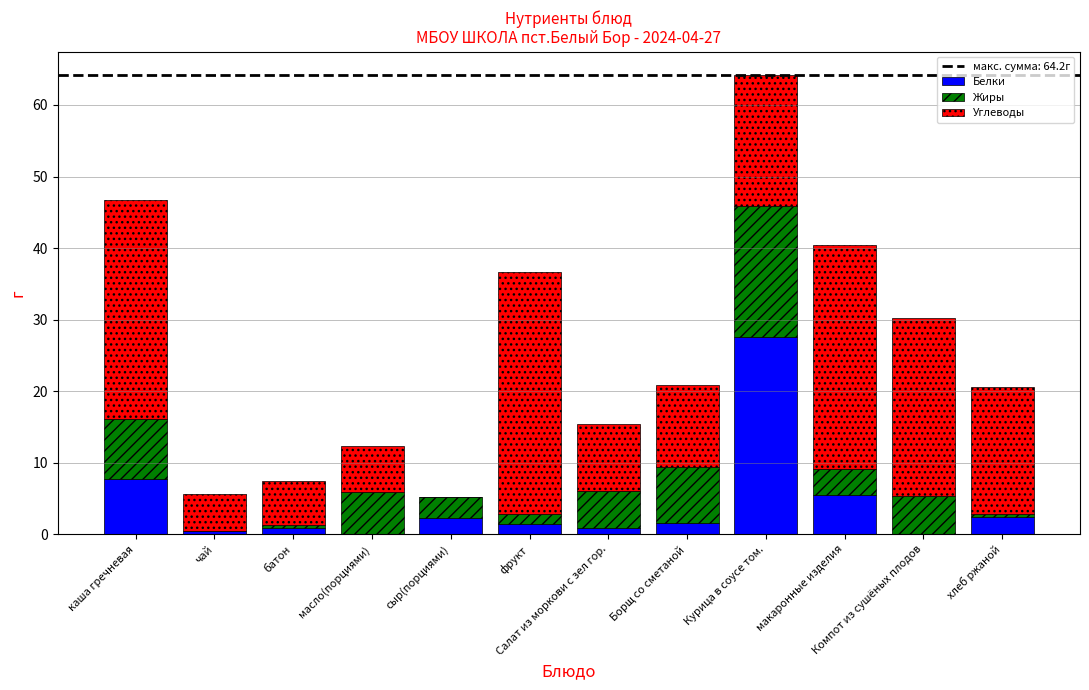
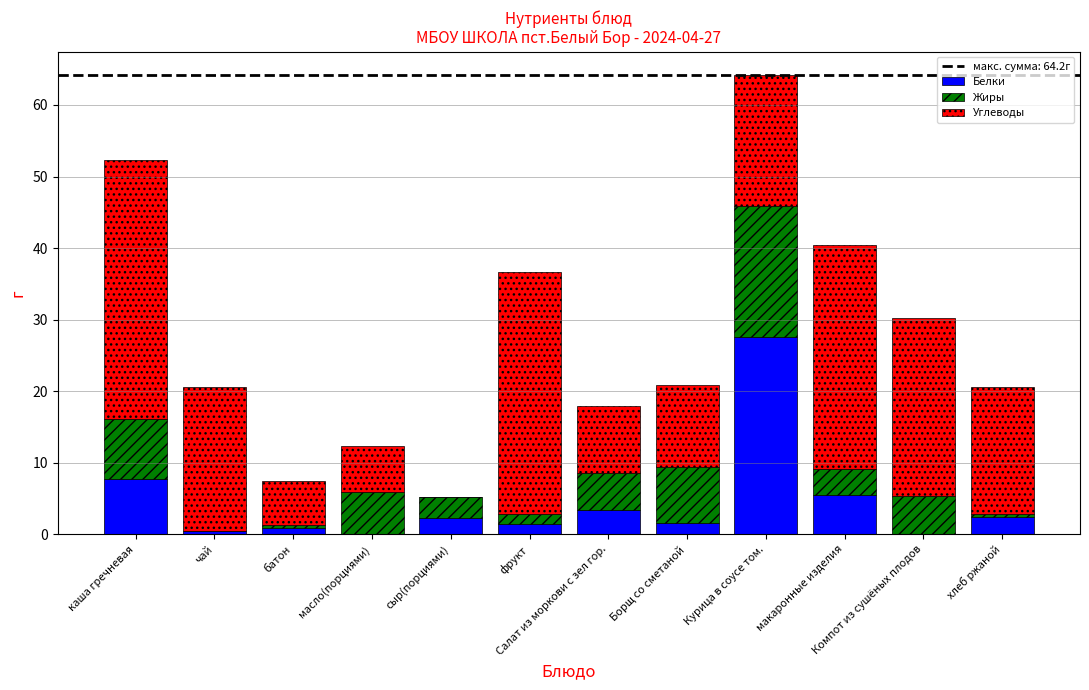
Углеводы, каша гречневая: 31 -> 36
Углеводы, чай: 5 -> 20
Белки, Салат из моркови с зел гор.: 1 -> 3
